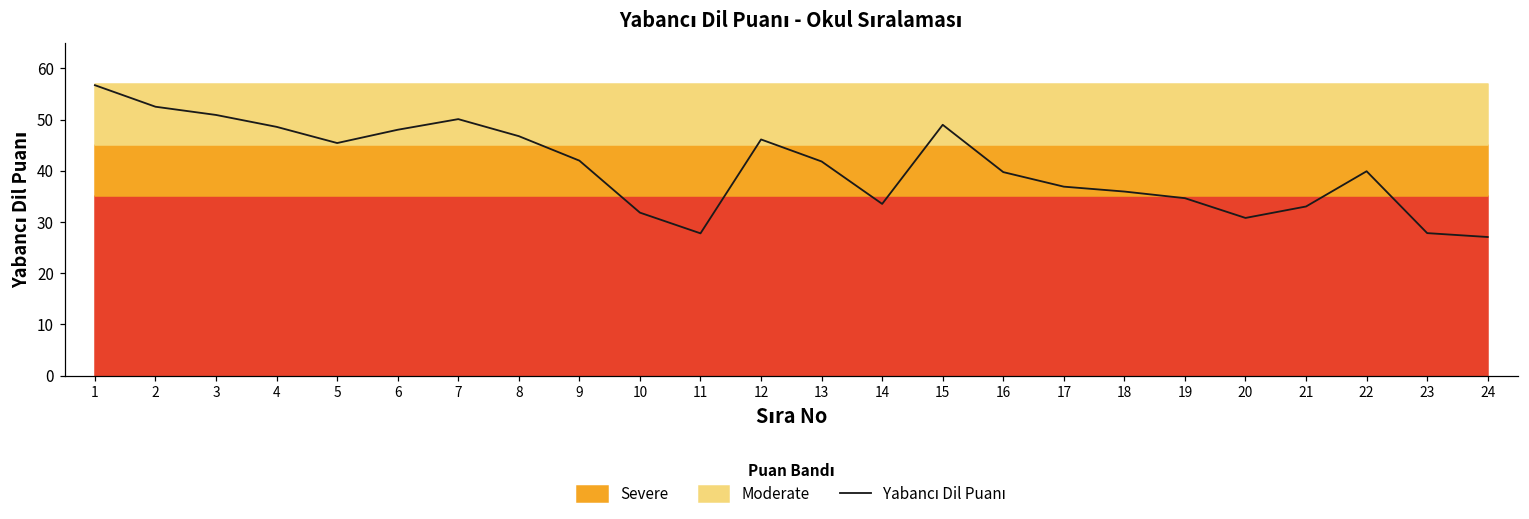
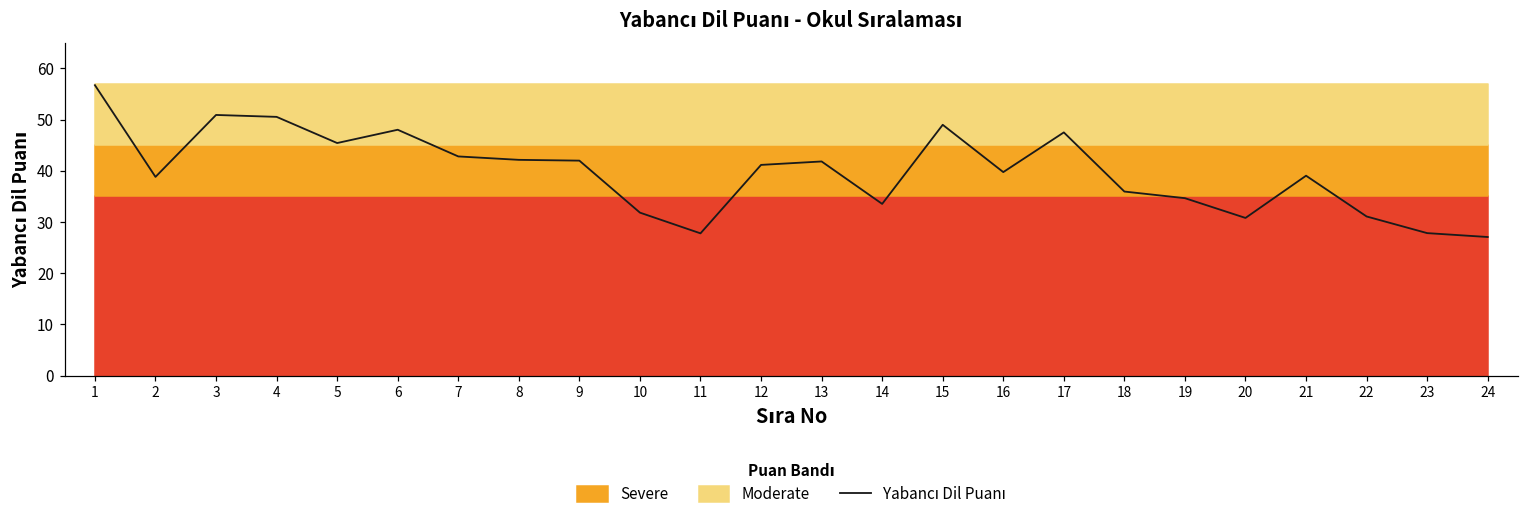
Yabancı Dil Puanı, 2: 53 -> 39
Yabancı Dil Puanı, 4: 49 -> 51
Yabancı Dil Puanı, 7: 50 -> 43
Yabancı Dil Puanı, 8: 47 -> 42
Yabancı Dil Puanı, 12: 46 -> 41
Yabancı Dil Puanı, 17: 37 -> 47
Yabancı Dil Puanı, 21: 33 -> 39
Yabancı Dil Puanı, 22: 40 -> 31
